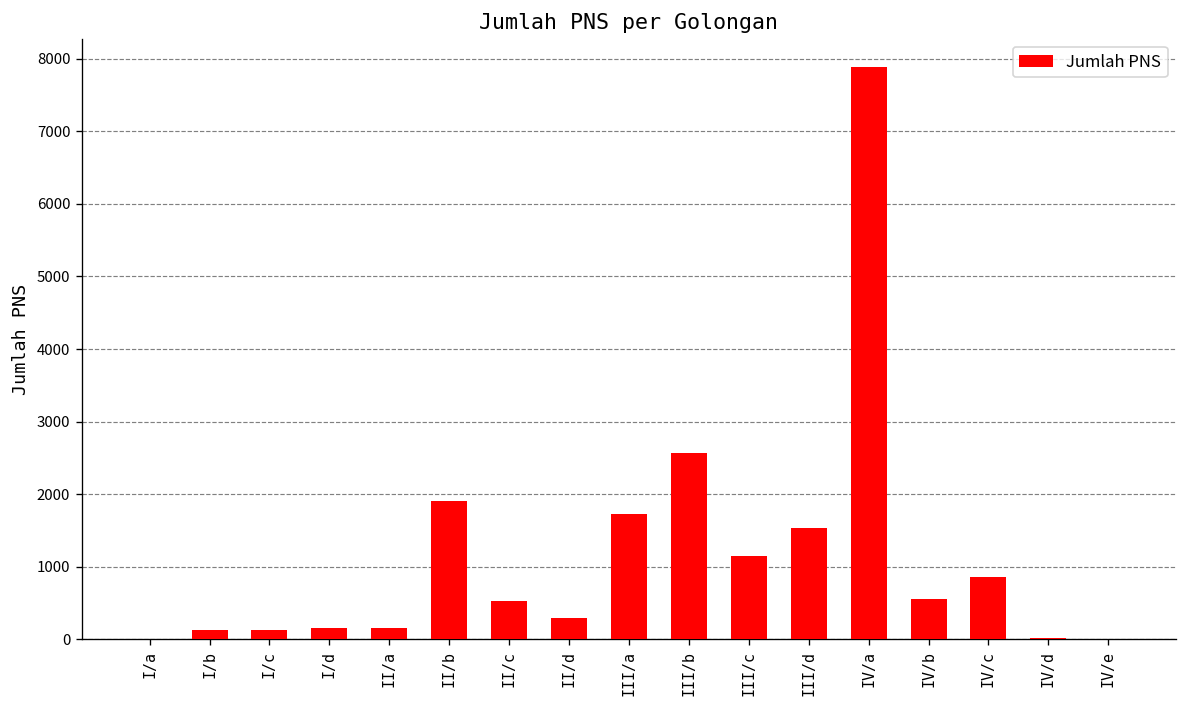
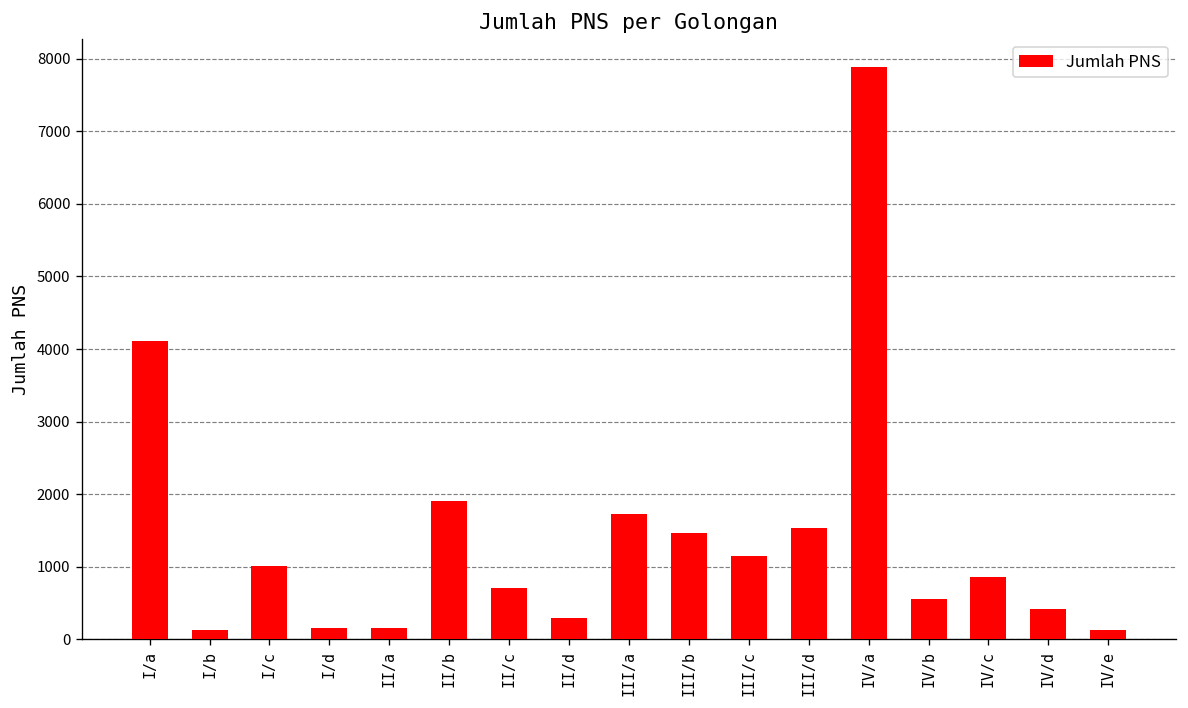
I/a: 0 -> 4100
I/c: 100 -> 1000
II/c: 500 -> 700
III/b: 2600 -> 1500
IV/d: 0 -> 400
IV/e: 0 -> 100
